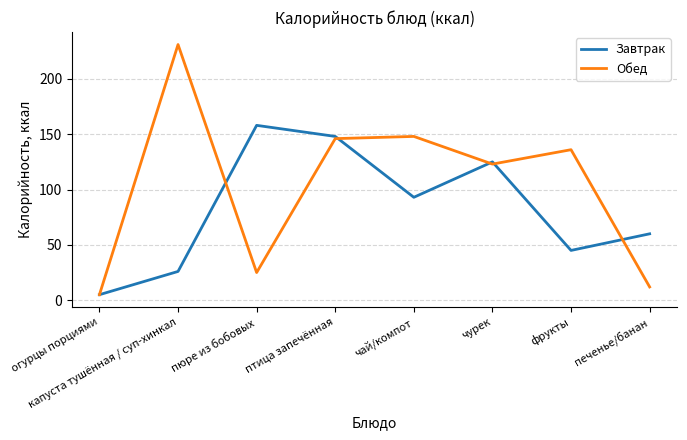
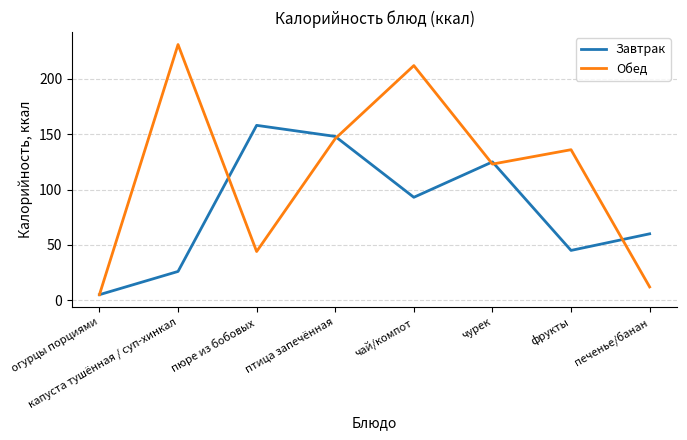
Обед, пюре из бобовых: 25 -> 44
Обед, чай/компот: 148 -> 212
